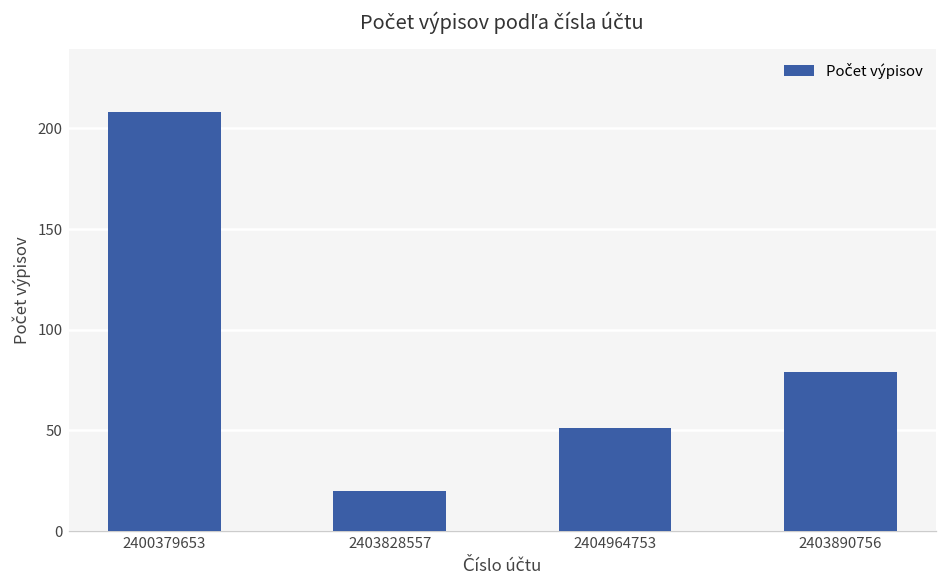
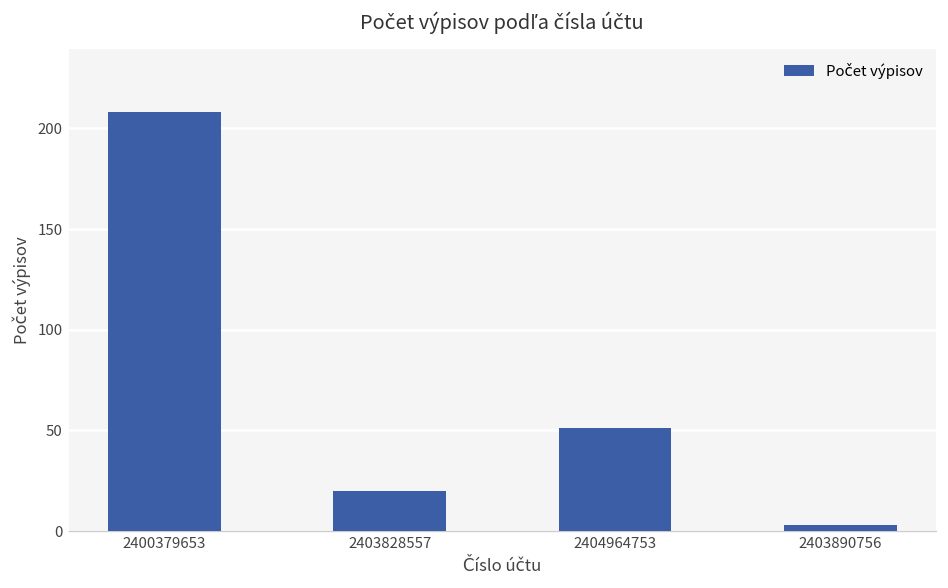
2403890756: 79 -> 3
